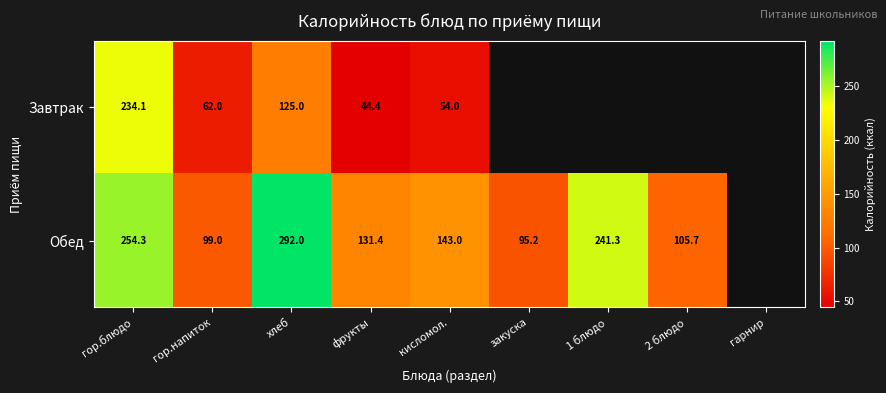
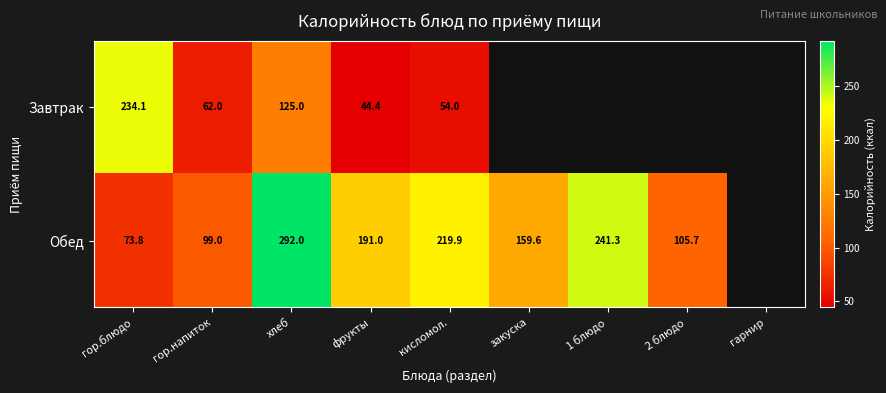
Обед, гор.блюдо: 254.3 -> 73.8
Обед, фрукты: 131.4 -> 191.0
Обед, кисломол.: 143.0 -> 219.9
Обед, закуска: 95.2 -> 159.6
